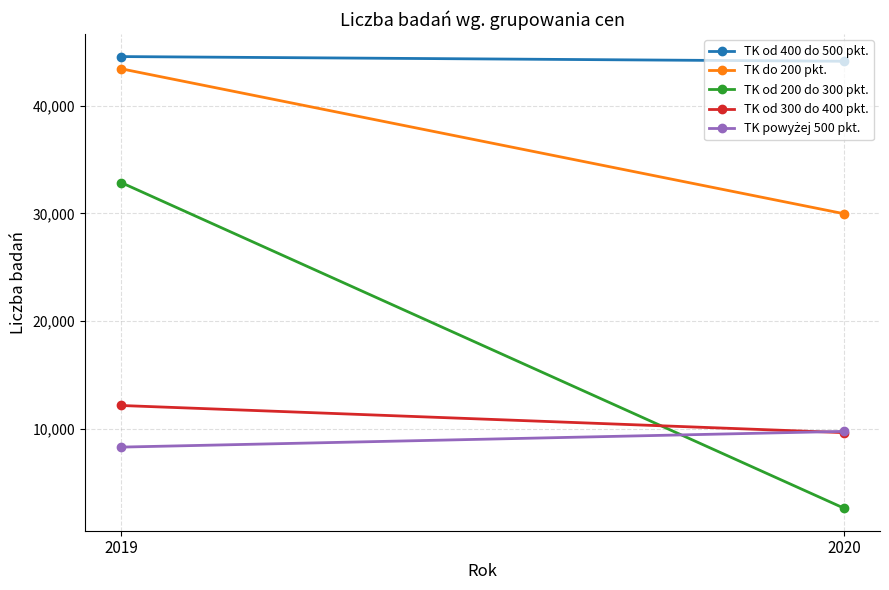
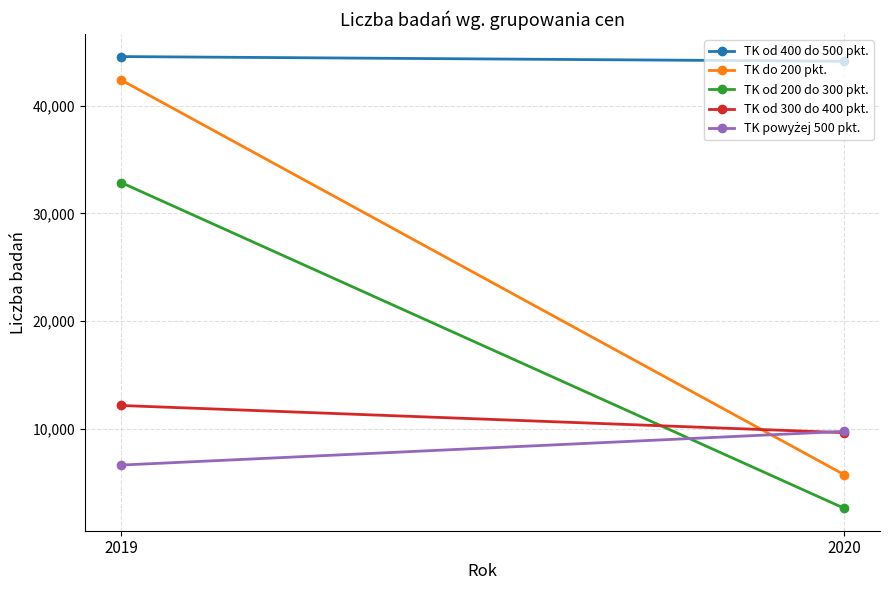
TK do 200 pkt., 2019: 43,400 -> 42,400
TK powyżej 500 pkt., 2019: 8,300 -> 6,600
TK do 200 pkt., 2020: 30,000 -> 5,700
